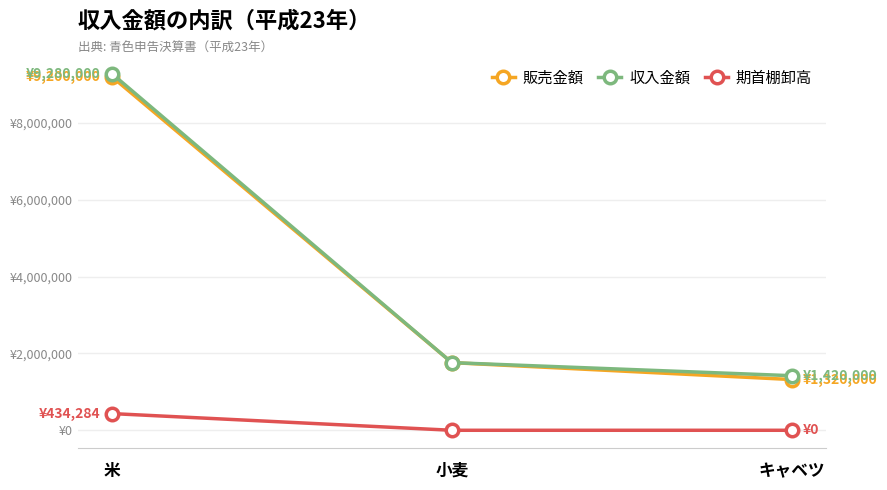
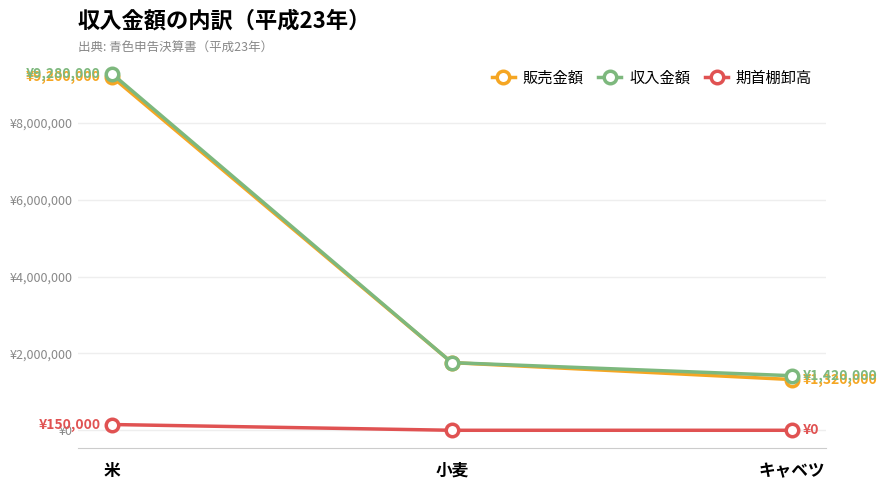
期首棚卸高, 米: ¥434,284 -> ¥150,000
